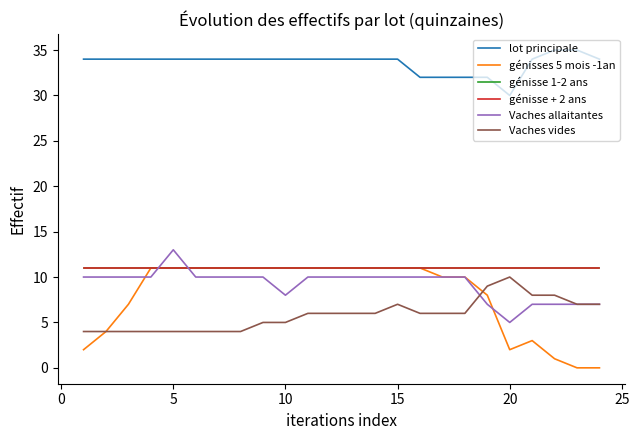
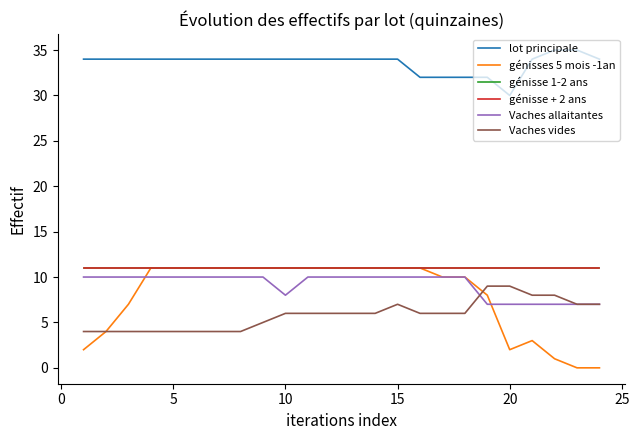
Vaches allaitantes, 5: 13 -> 10
Vaches vides, 10: 5 -> 6
Vaches allaitantes, 20: 5 -> 7
Vaches vides, 20: 10 -> 9
